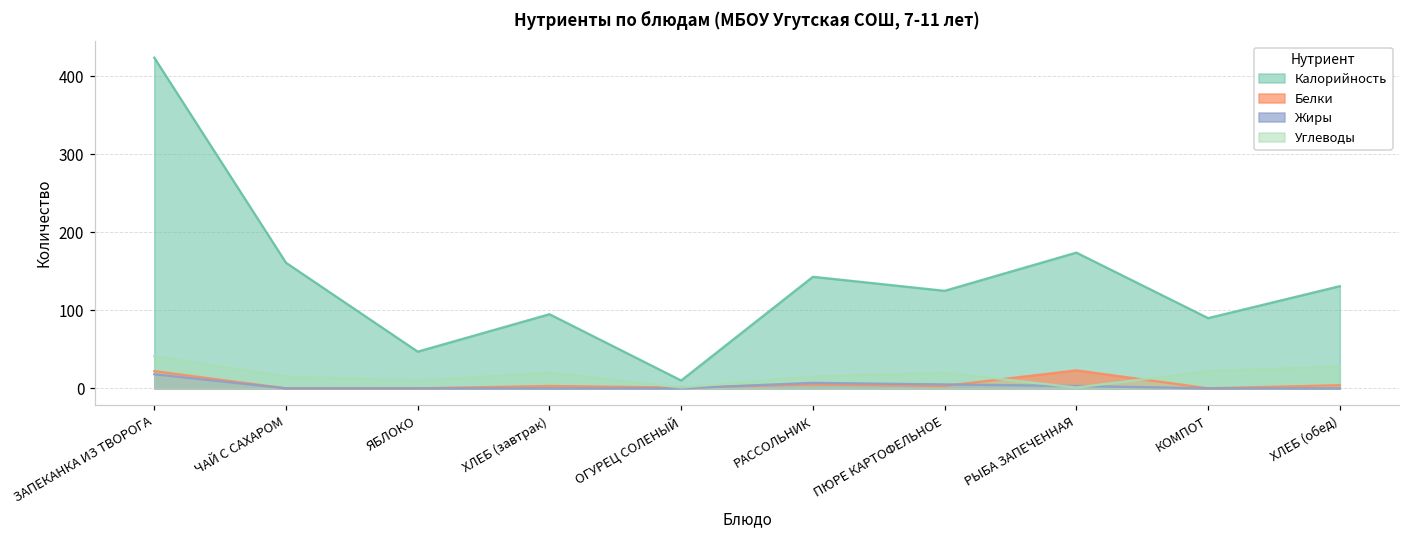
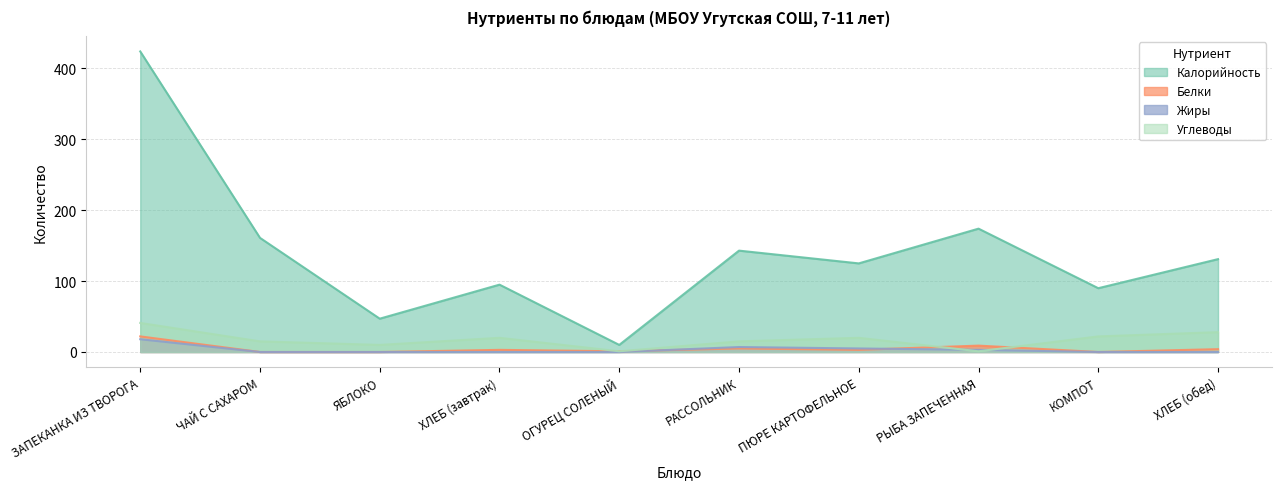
Белки, РЫБА ЗАПЕЧЕННАЯ: 20 -> 10
